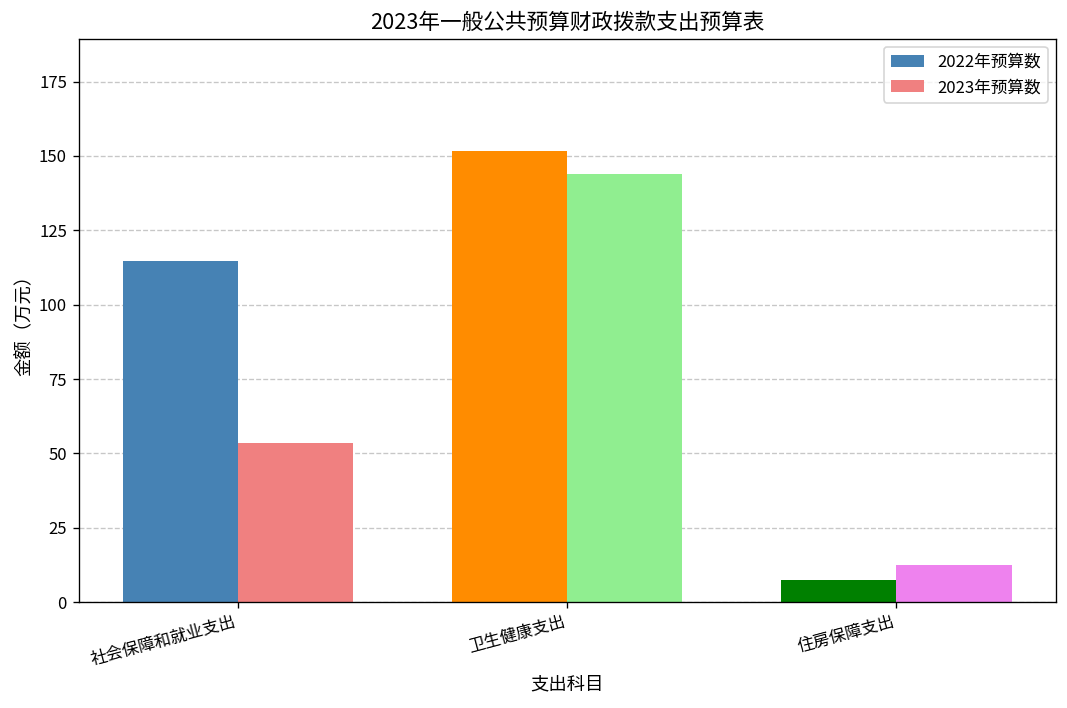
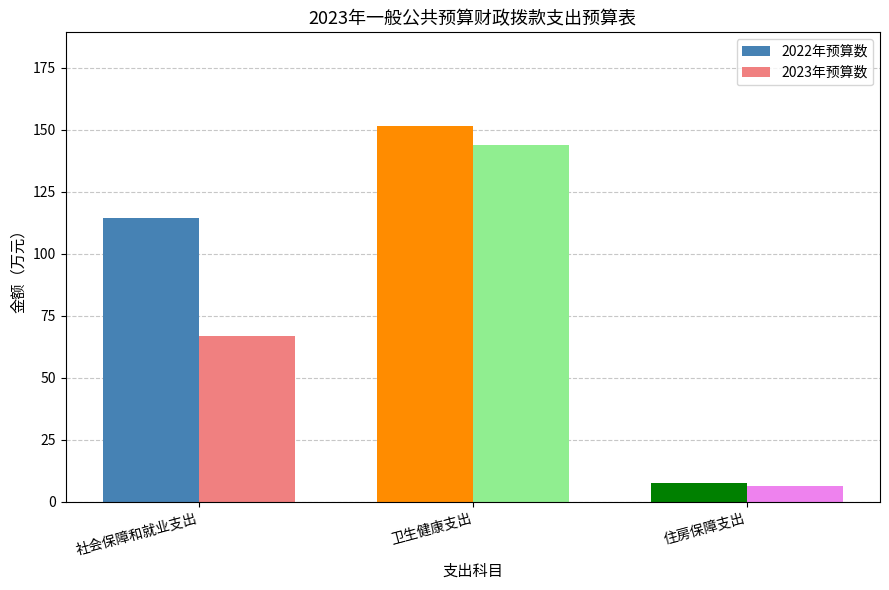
2023年预算数, 社会保障和就业支出: 54 -> 67
2023年预算数, 住房保障支出: 13 -> 6
